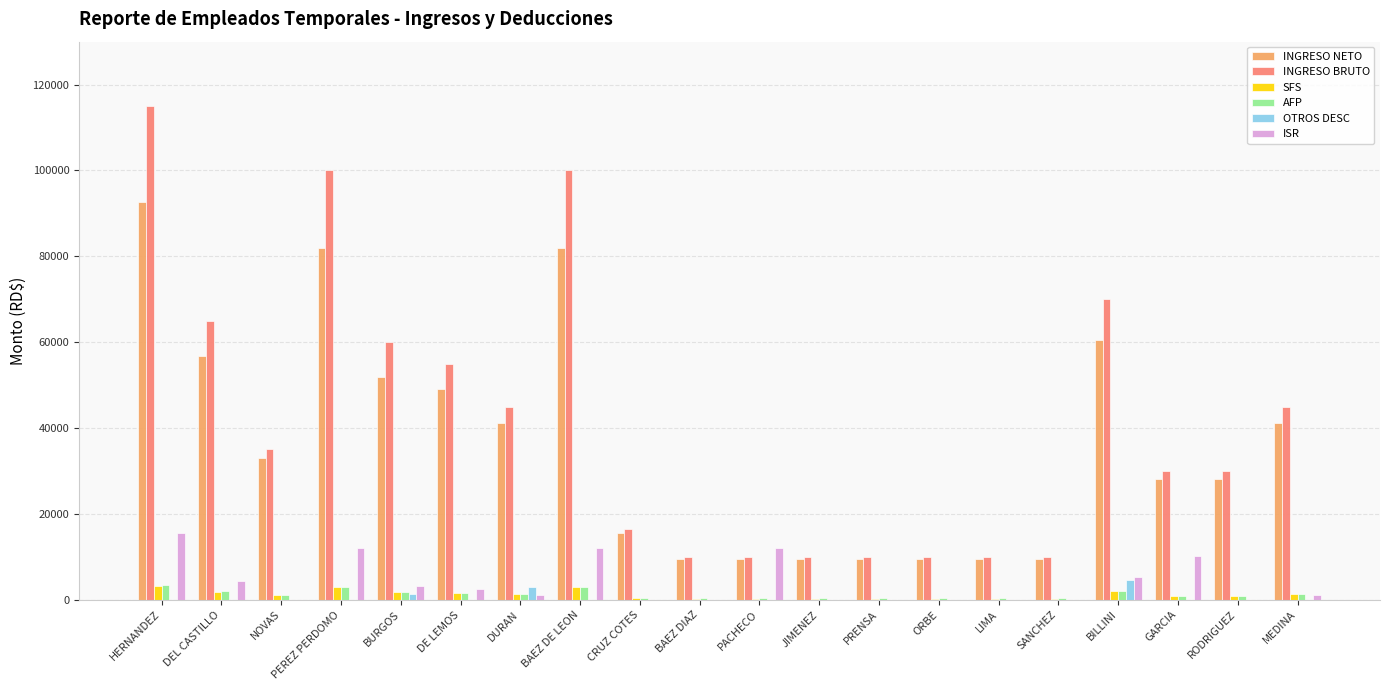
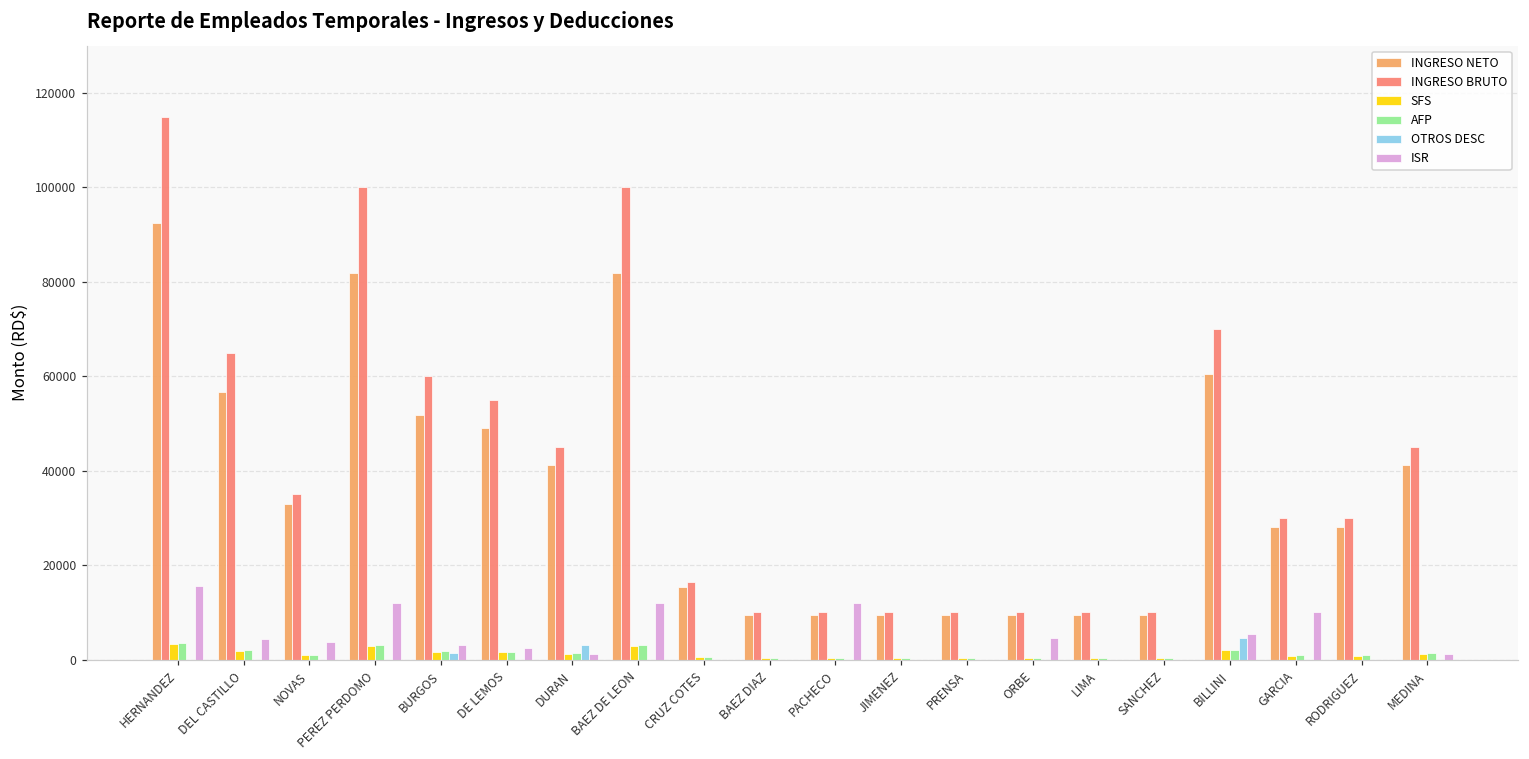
ISR, NOVAS: 0 -> 4000
ISR, ORBE: 0 -> 5000
